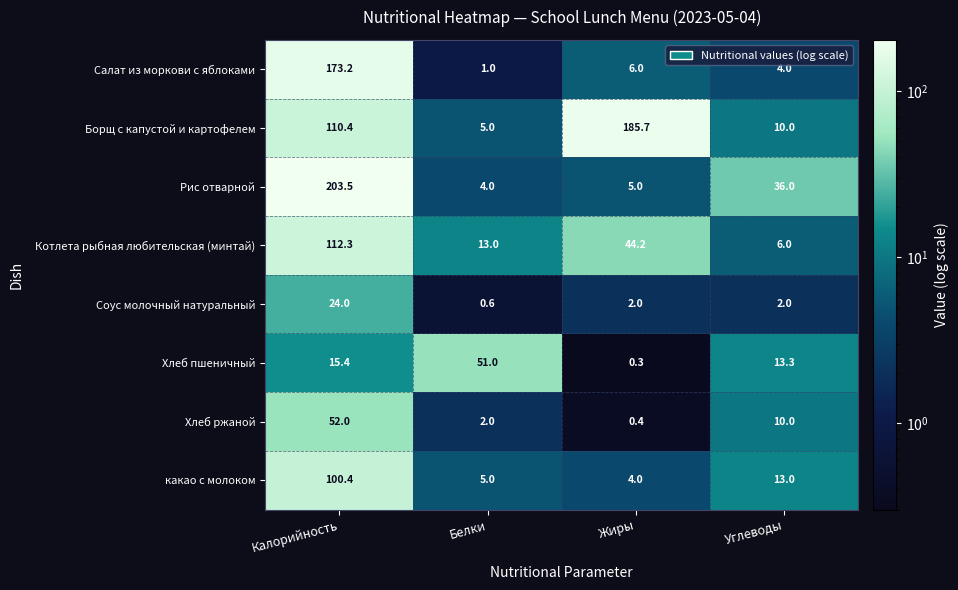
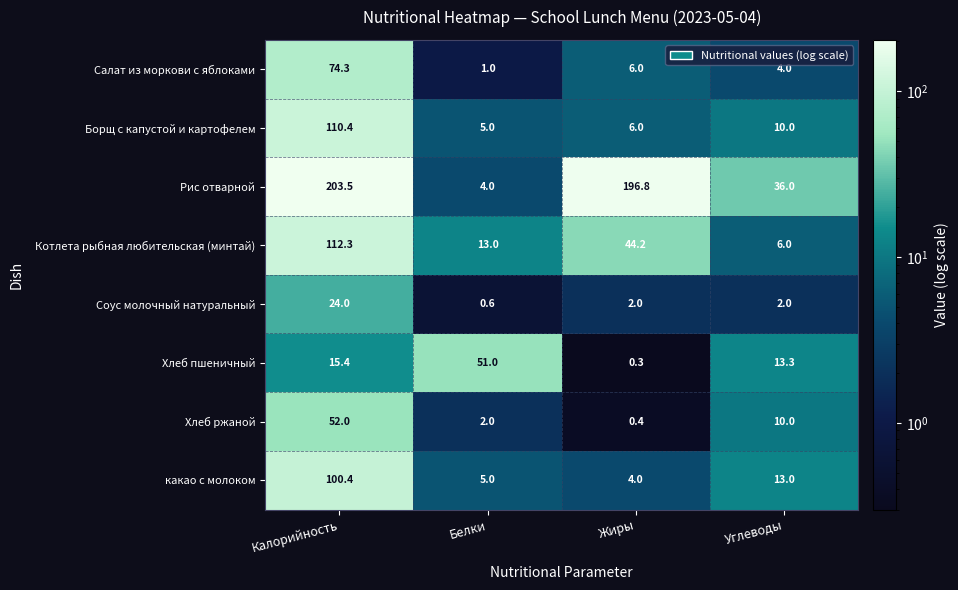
Салат из моркови с яблоками, Калорийность: 173.2 -> 74.3
Борщ с капустой и картофелем, Жиры: 185.7 -> 6.0
Рис отварной, Жиры: 5.0 -> 196.8
